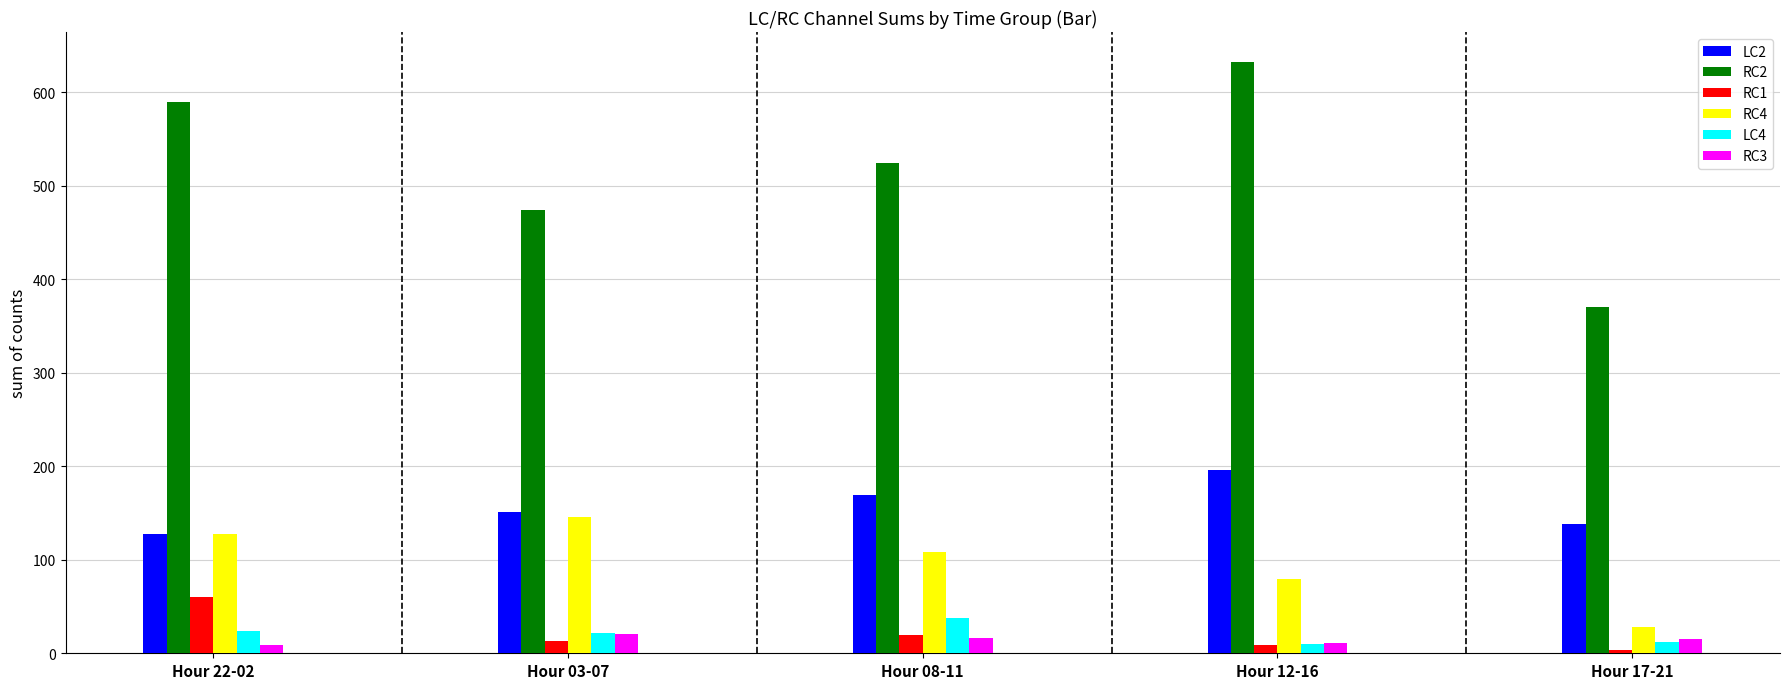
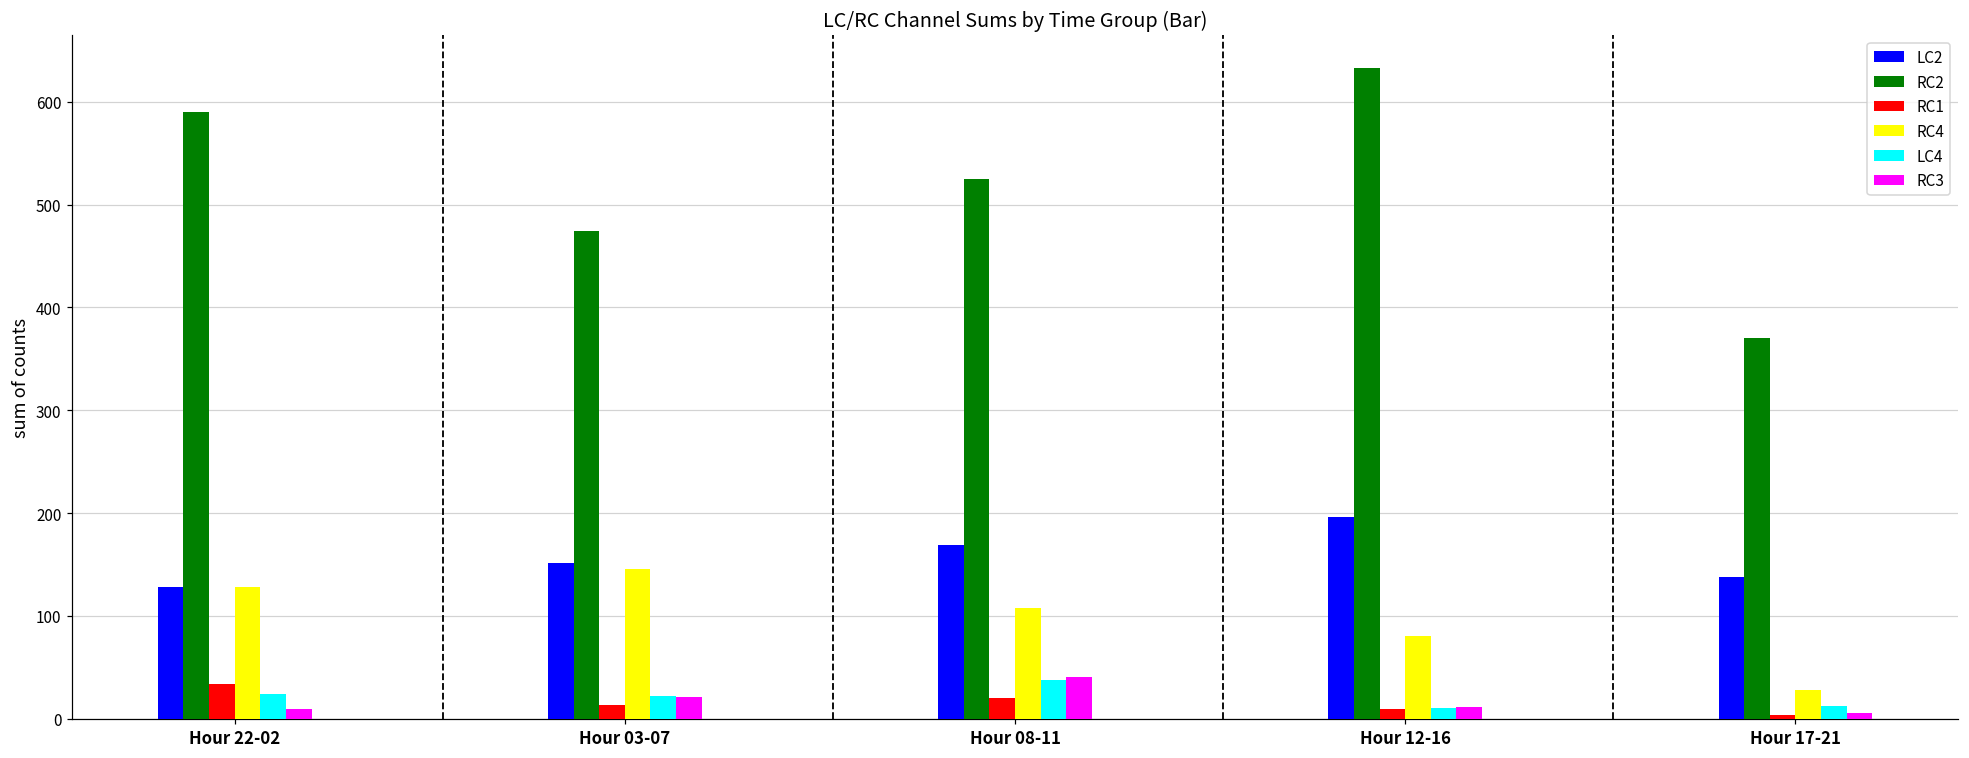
RC1, Hour 22-02: 60 -> 30
RC3, Hour 08-11: 20 -> 40
RC3, Hour 17-21: 20 -> 10
